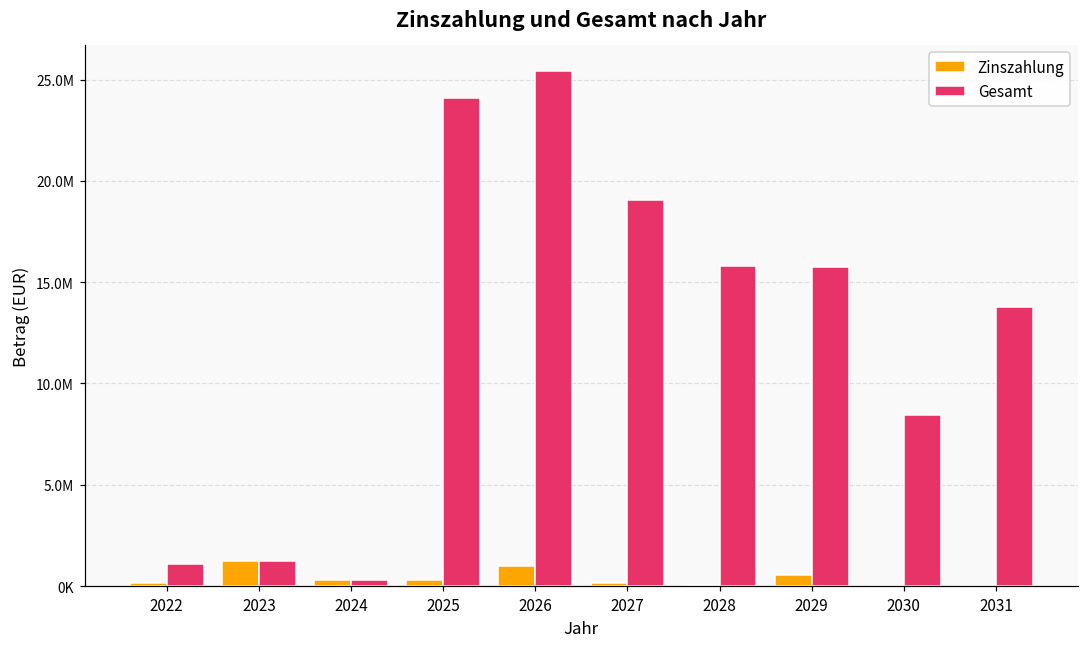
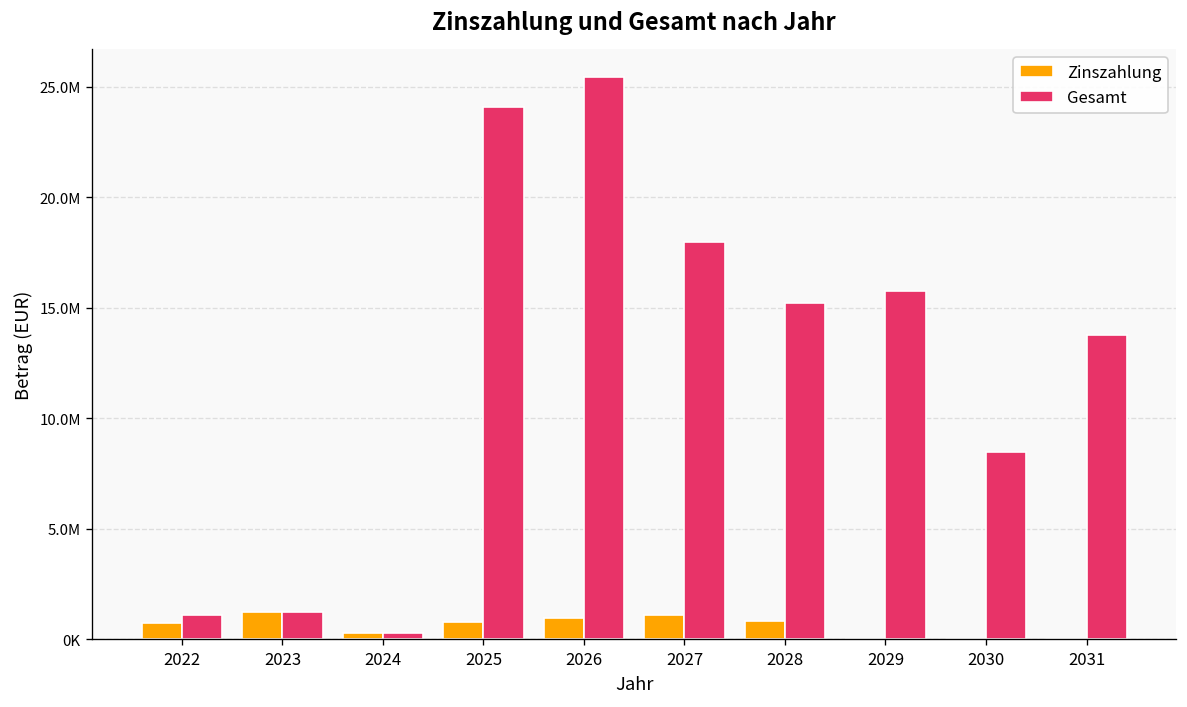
Zinszahlung, 2022: 100000 -> 800000
Zinszahlung, 2025: 300000 -> 800000
Zinszahlung, 2027: 100000 -> 1100000
Gesamt, 2027: 19100000 -> 18000000
Zinszahlung, 2028: 100000 -> 800000
Gesamt, 2028: 15800000 -> 15200000
Zinszahlung, 2029: 500000 -> 0
